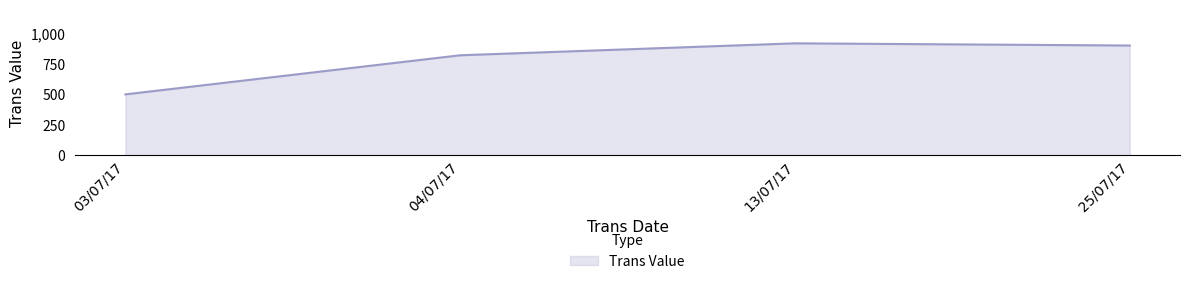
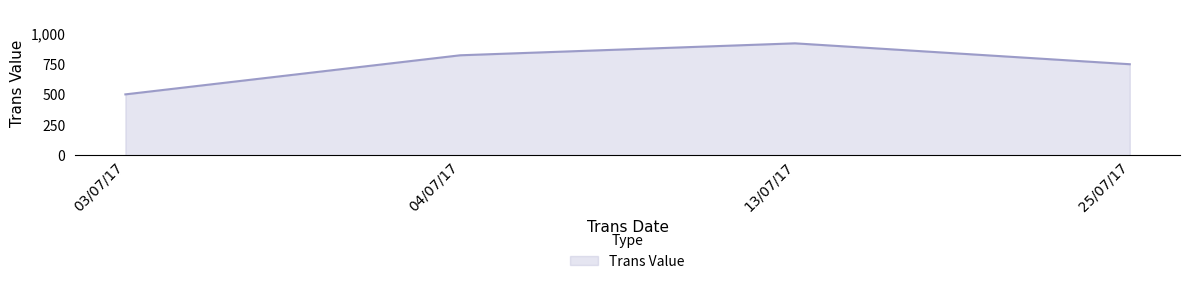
25/07/17: 900 -> 750
